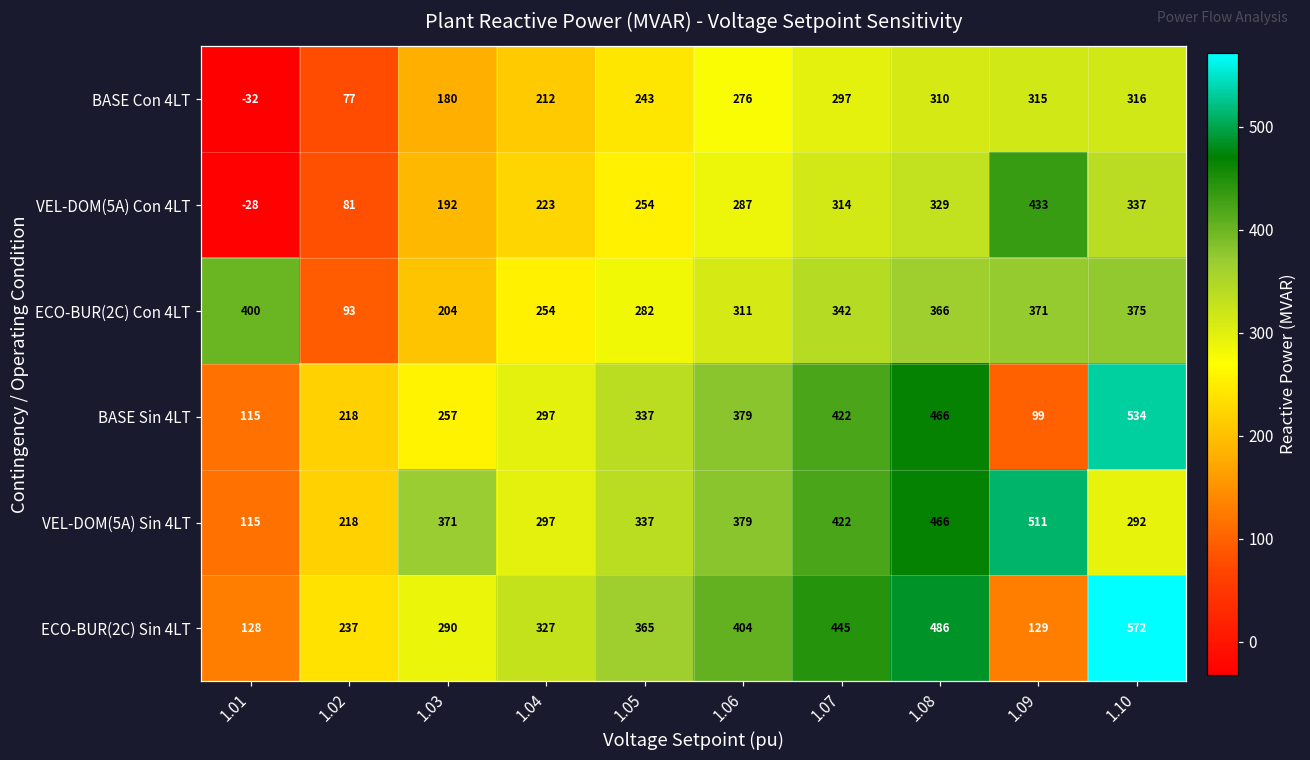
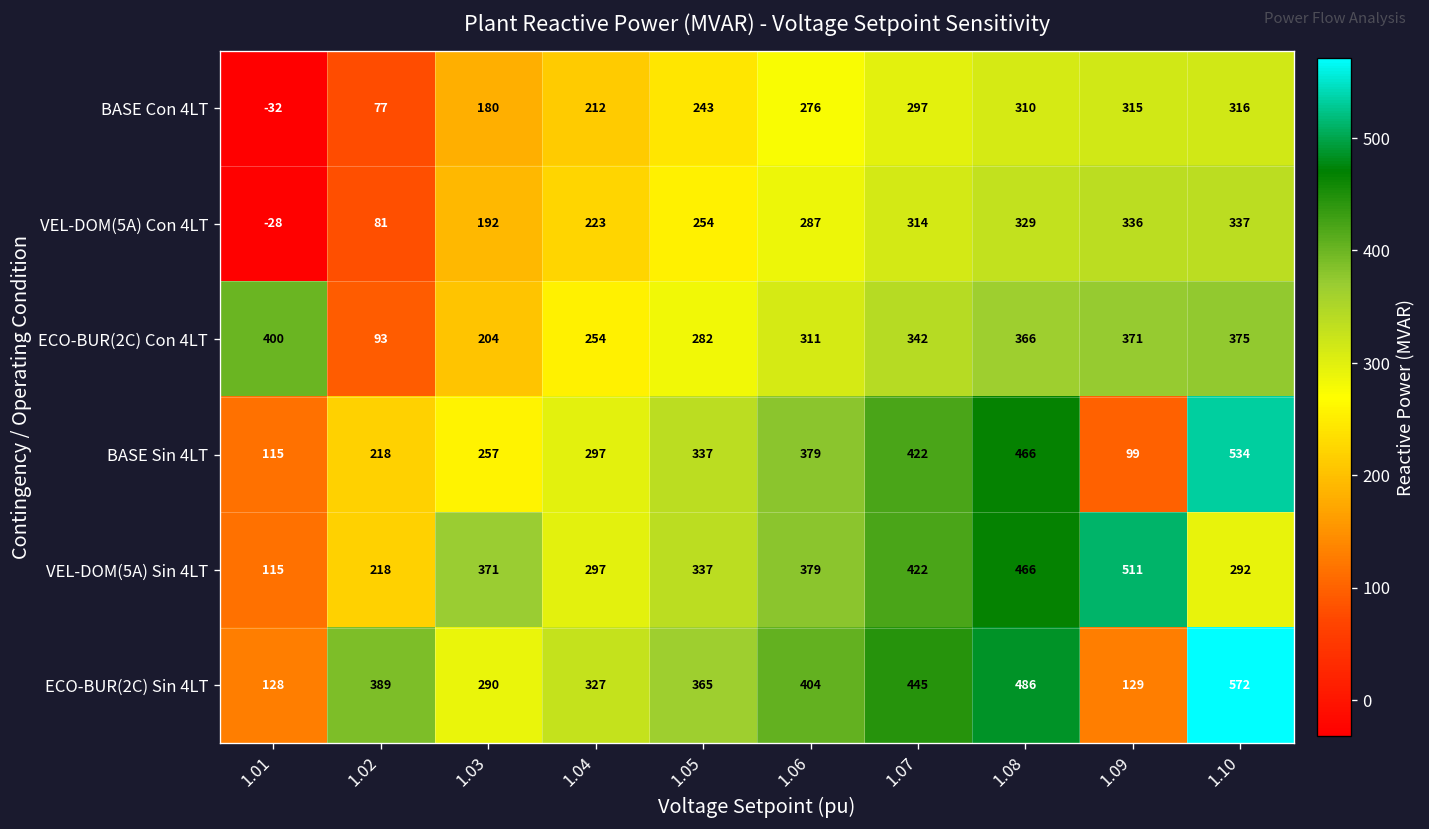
VEL-DOM(5A) Con 4LT, 1.09: 433 -> 336
ECO-BUR(2C) Sin 4LT, 1.02: 237 -> 389
